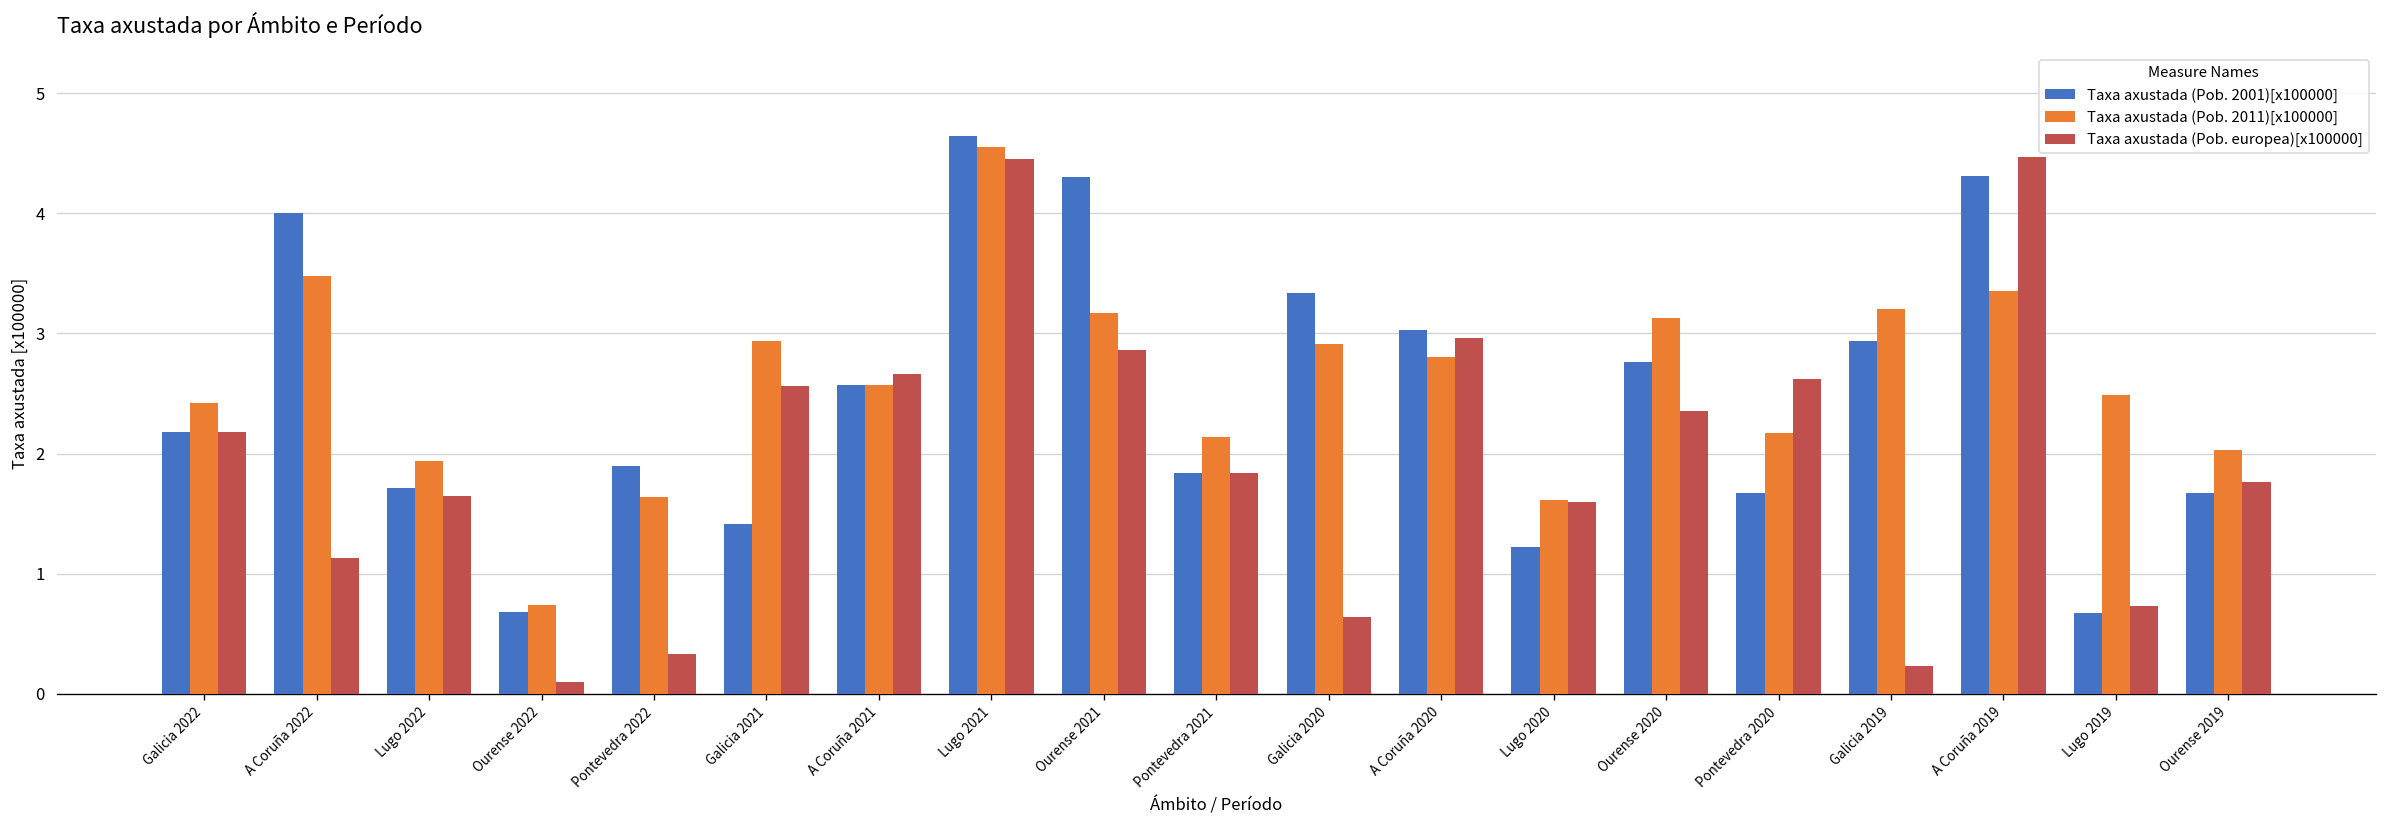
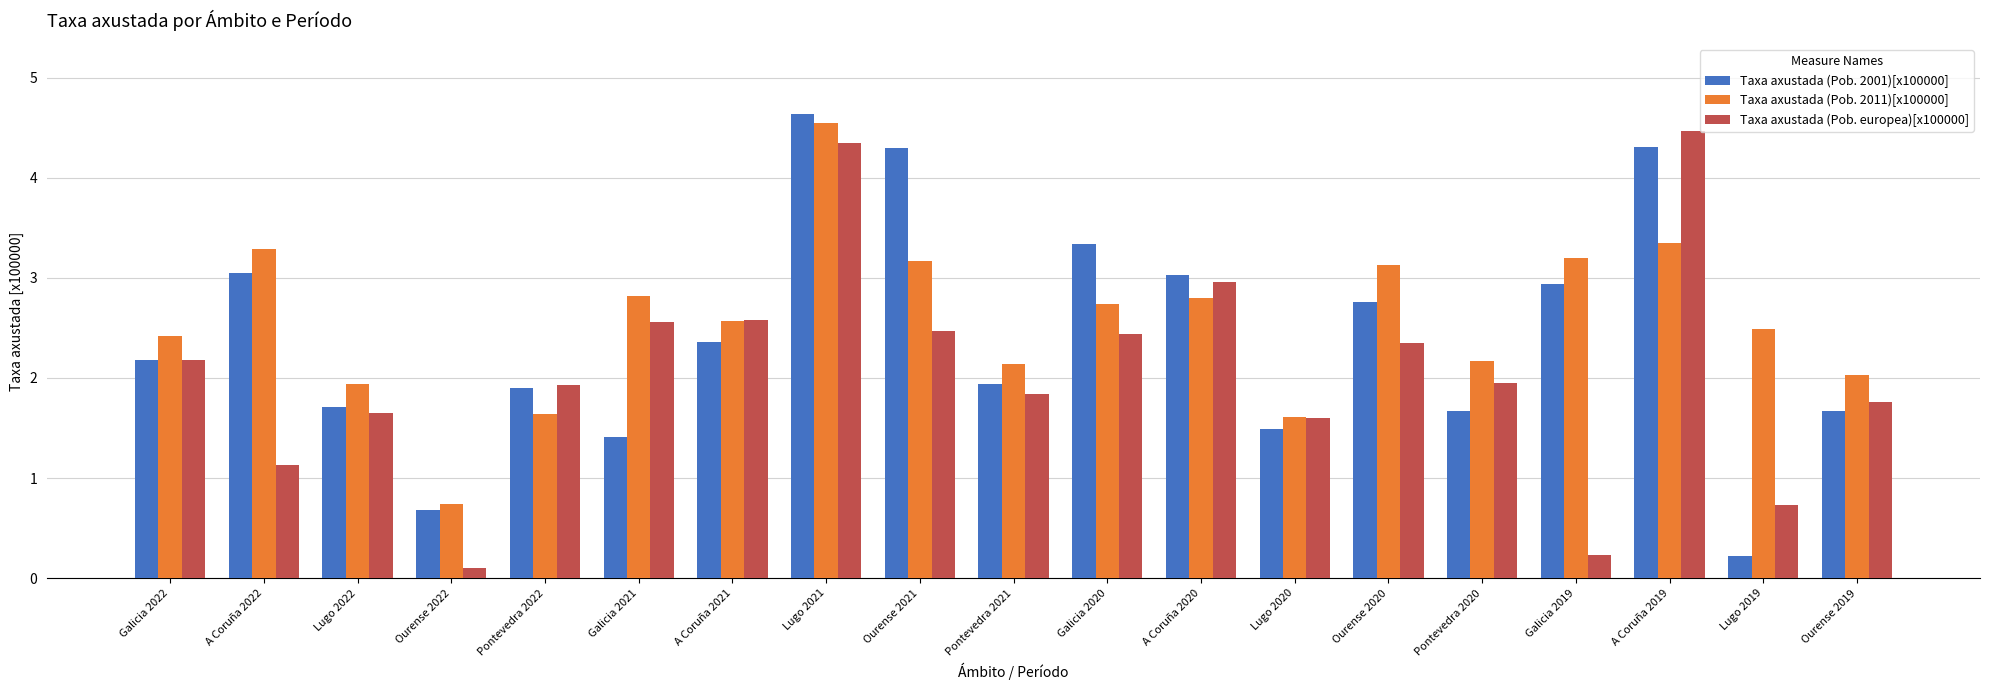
Taxa axustada (Pob. 2001)[x100000], A Coruña 2022: 4.00 -> 3.05
Taxa axustada (Pob. 2011)[x100000], A Coruña 2022: 3.48 -> 3.29
Taxa axustada (Pob. europea)[x100000], Pontevedra 2022: 0.33 -> 1.93
Taxa axustada (Pob. 2011)[x100000], Galicia 2021: 2.94 -> 2.82
Taxa axustada (Pob. 2001)[x100000], A Coruña 2021: 2.57 -> 2.36
Taxa axustada (Pob. europea)[x100000], A Coruña 2021: 2.66 -> 2.58
Taxa axustada (Pob. europea)[x100000], Lugo 2021: 4.45 -> 4.35
Taxa axustada (Pob. europea)[x100000], Ourense 2021: 2.86 -> 2.47
Taxa axustada (Pob. 2001)[x100000], Pontevedra 2021: 1.84 -> 1.94
Taxa axustada (Pob. 2011)[x100000], Galicia 2020: 2.91 -> 2.74
Taxa axustada (Pob. europea)[x100000], Galicia 2020: 0.64 -> 2.44
Taxa axustada (Pob. 2001)[x100000], Lugo 2020: 1.22 -> 1.49
Taxa axustada (Pob. europea)[x100000], Pontevedra 2020: 2.62 -> 1.95
Taxa axustada (Pob. 2001)[x100000], Lugo 2019: 0.67 -> 0.22
